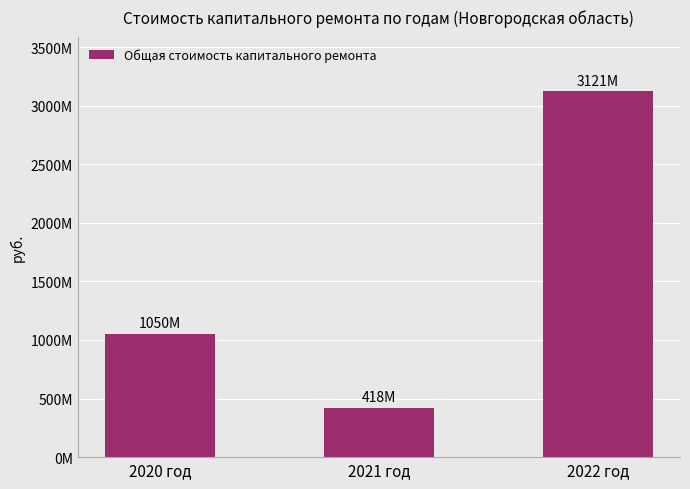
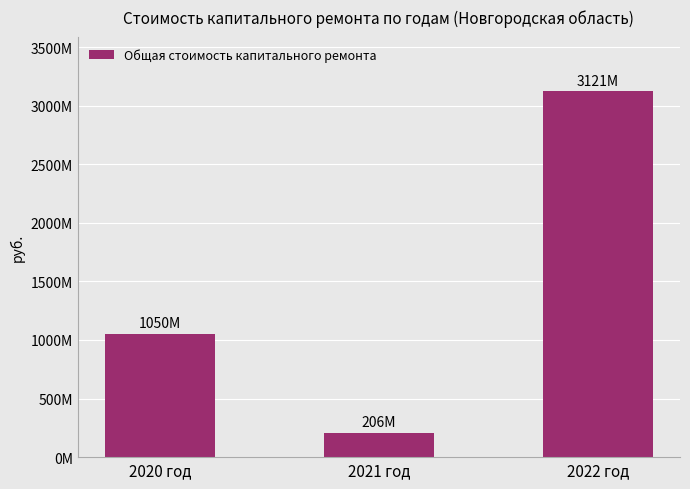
2021 год: 418M -> 206M
